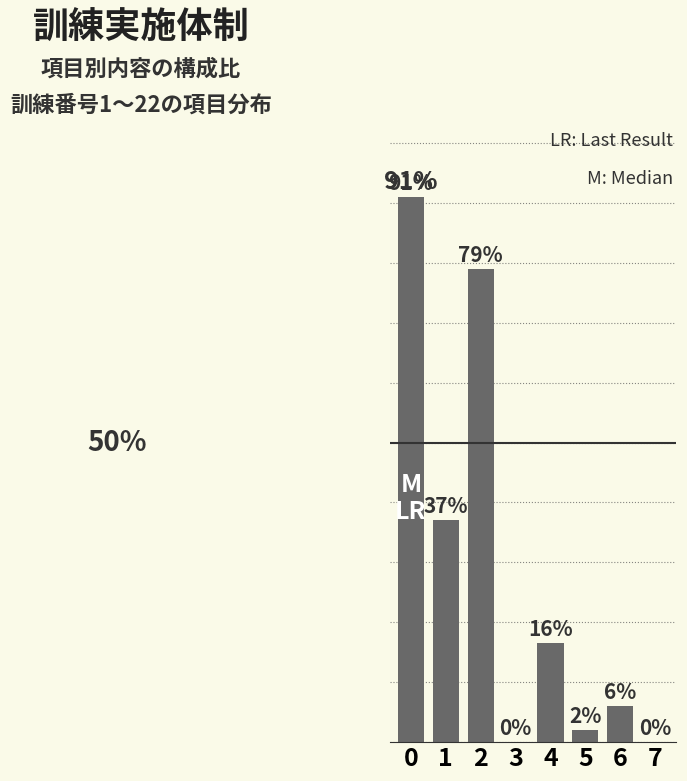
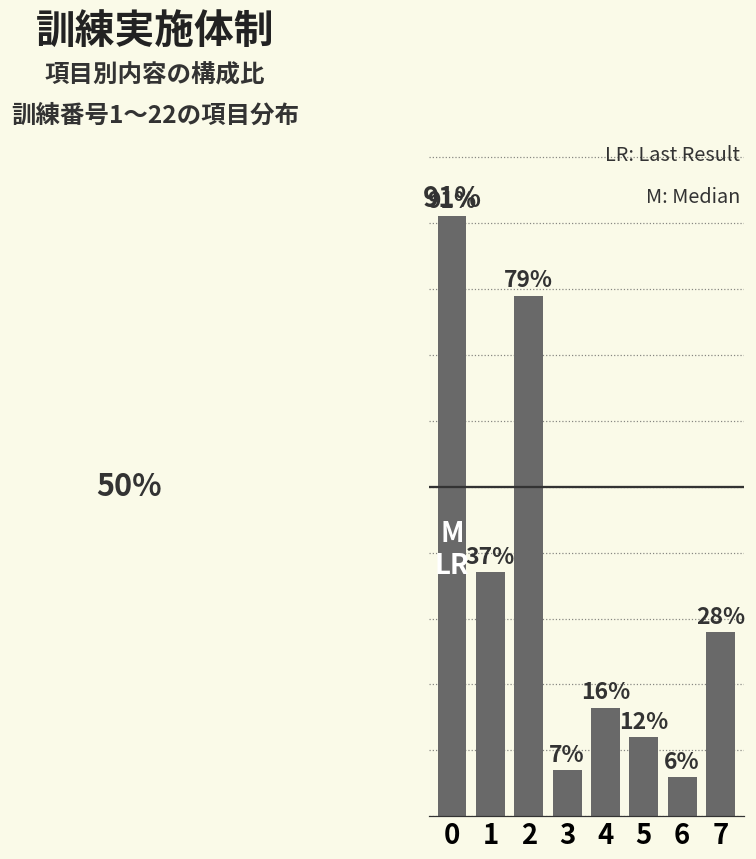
3: 0% -> 7%
5: 2% -> 12%
7: 0% -> 28%
